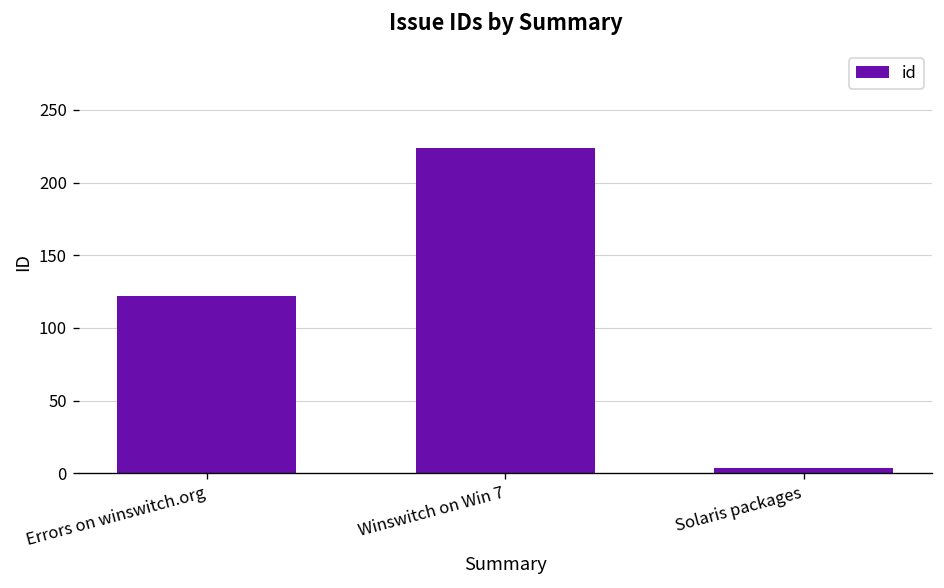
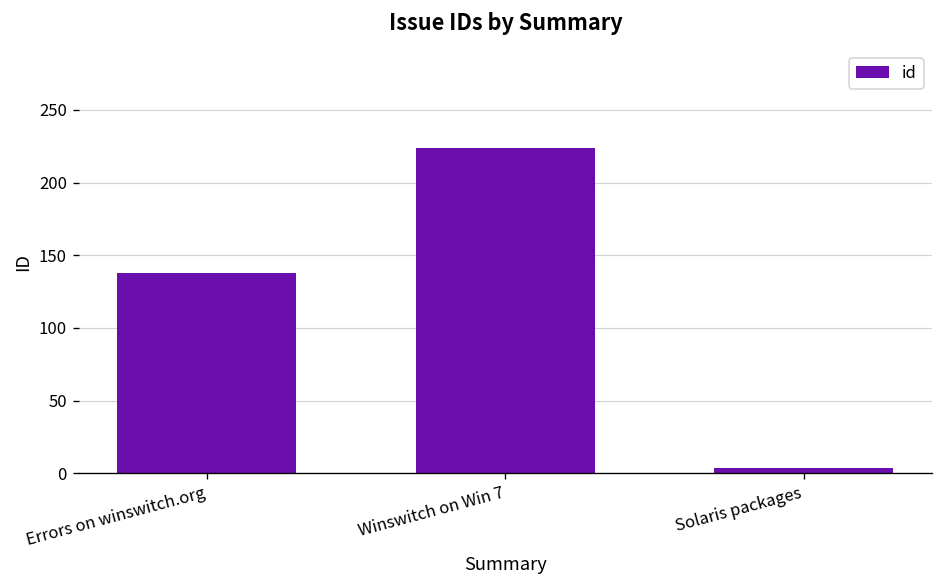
Errors on winswitch.org: 122 -> 138
